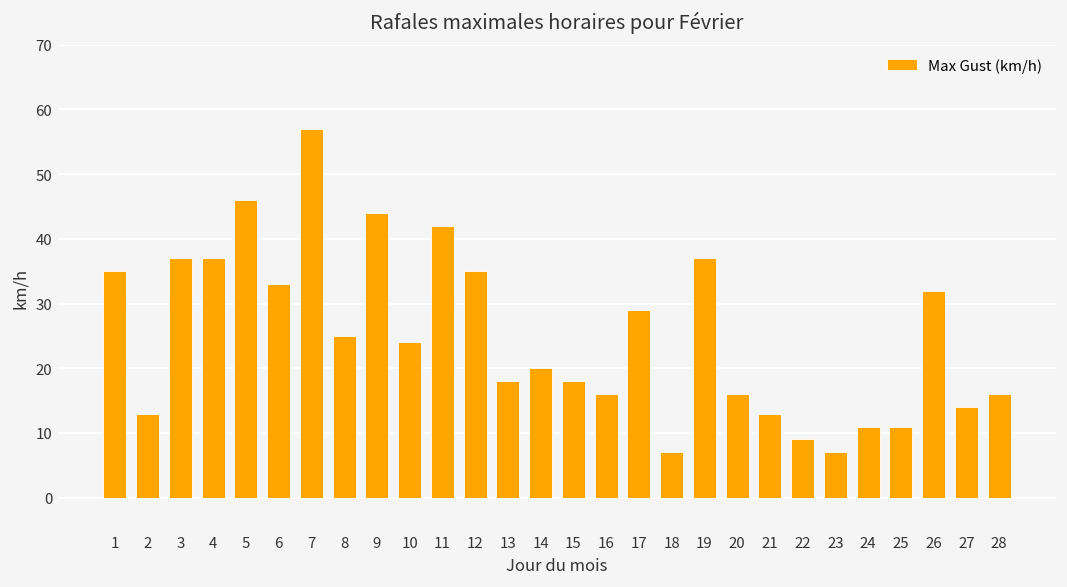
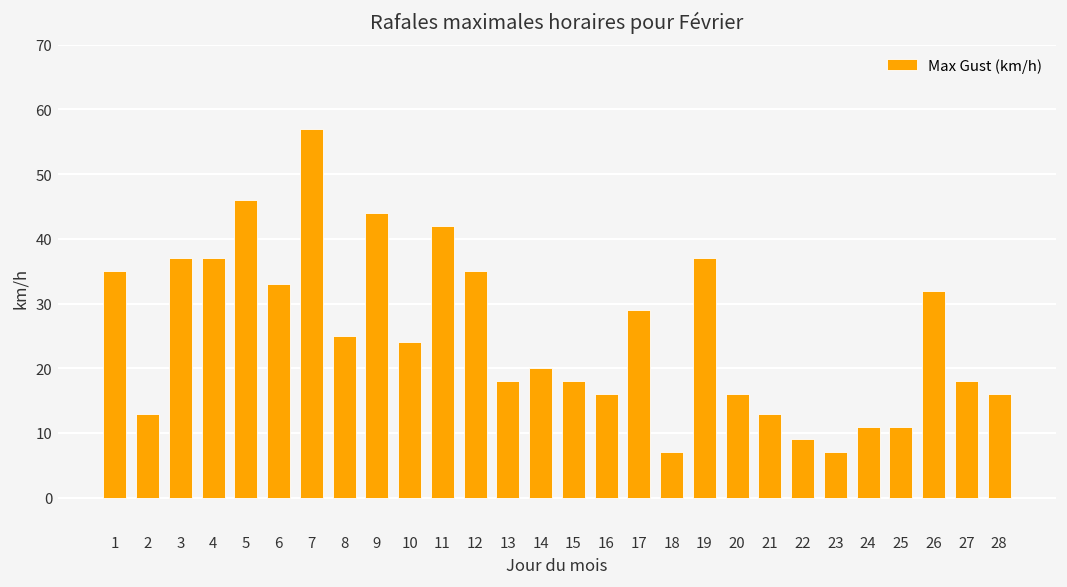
27: 14 -> 18
